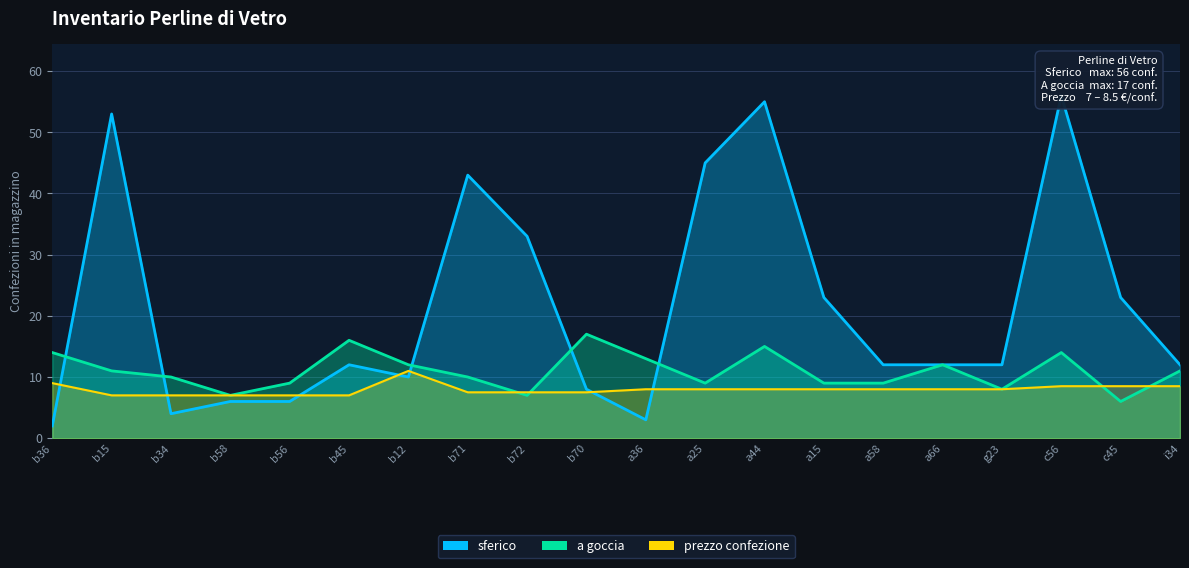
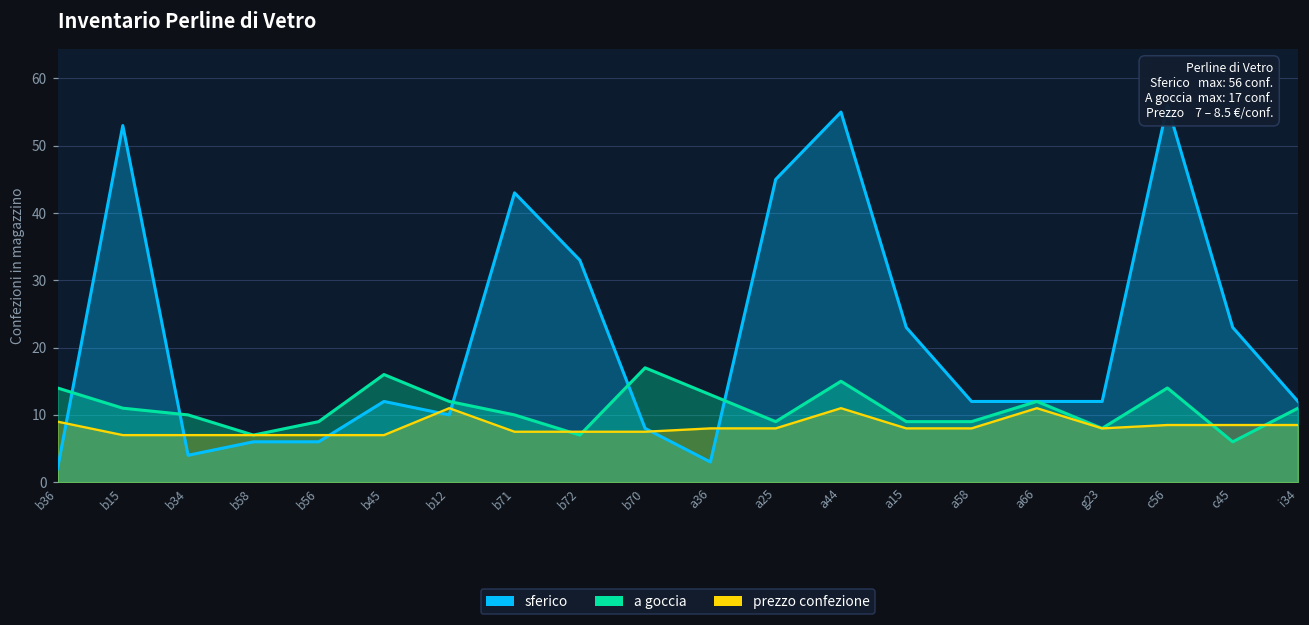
prezzo confezione, a44: 8 -> 11
prezzo confezione, a66: 8 -> 11
